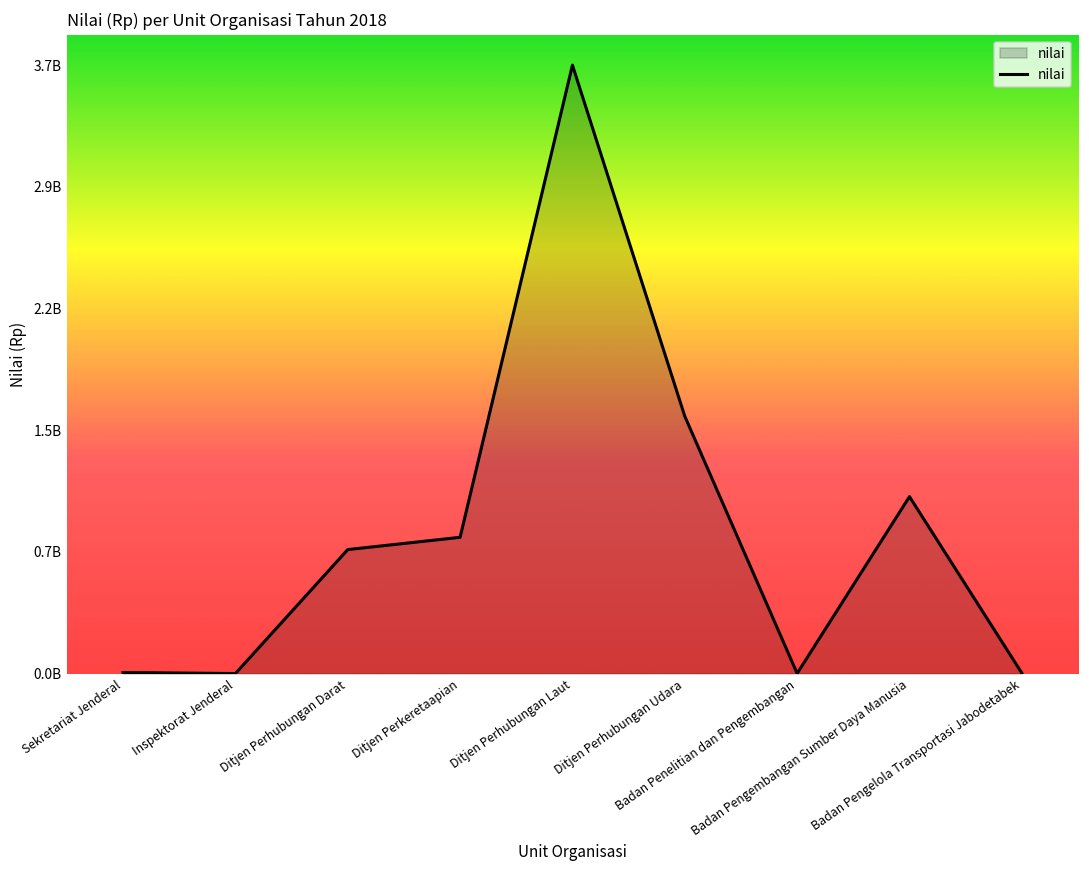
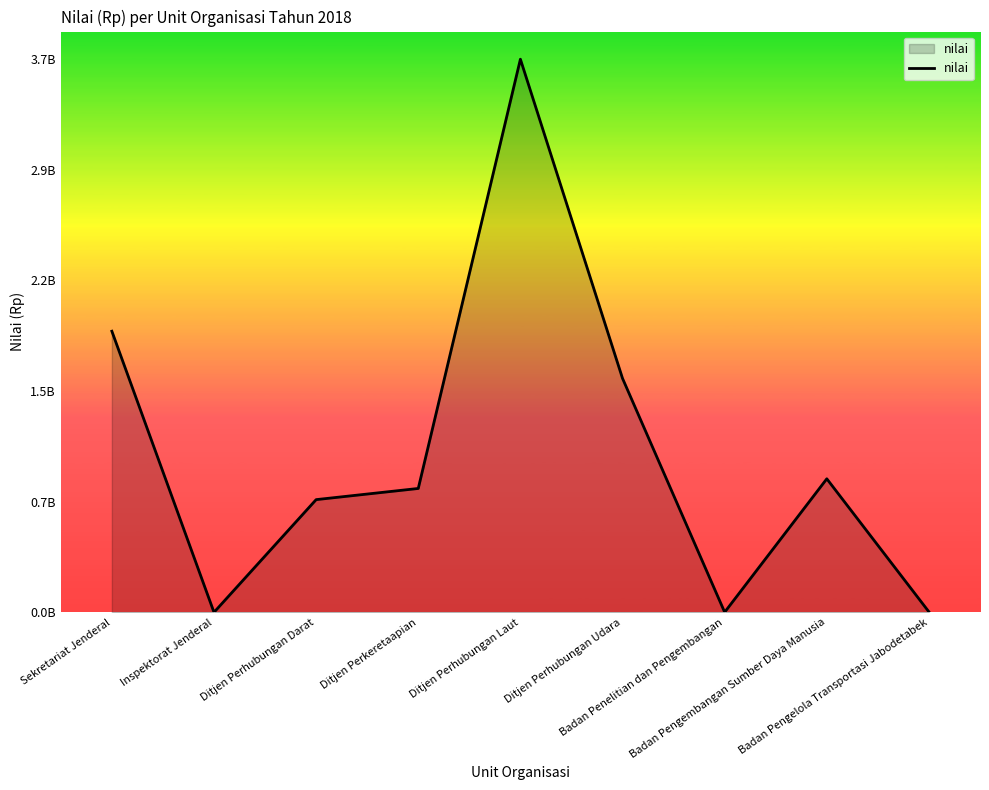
Sekretariat Jenderal: 10000000 -> 1860000000
Badan Pengembangan Sumber Daya Manusia: 1060000000 -> 880000000
